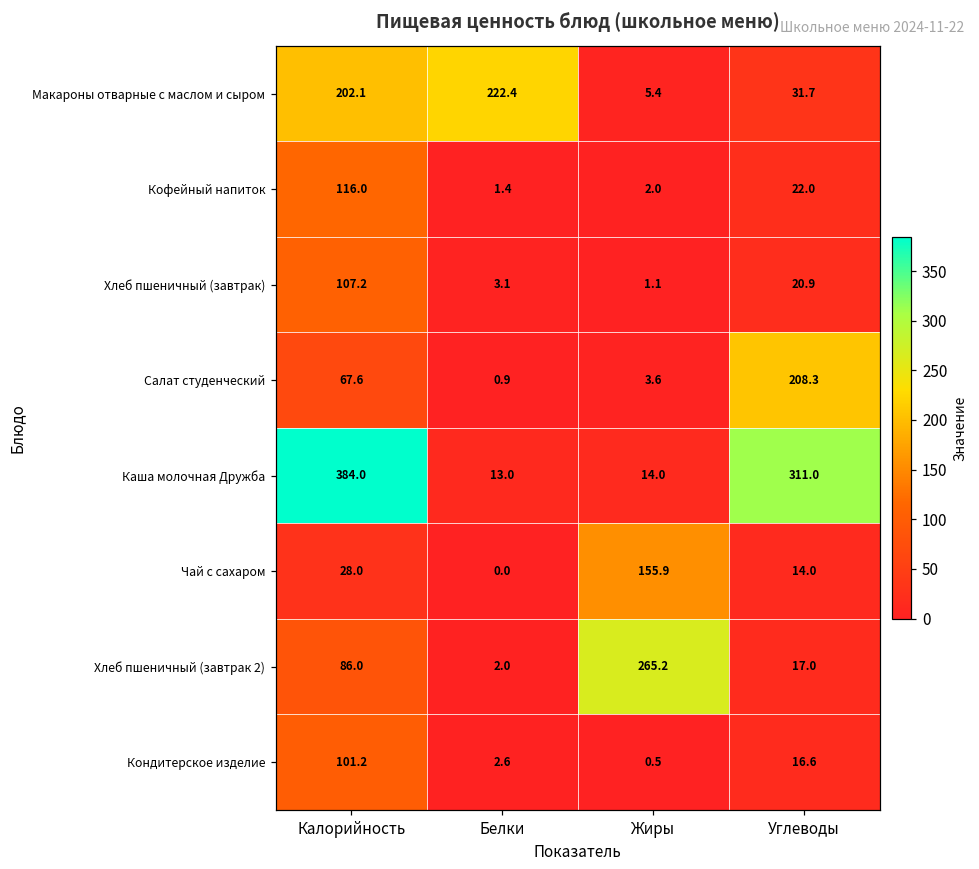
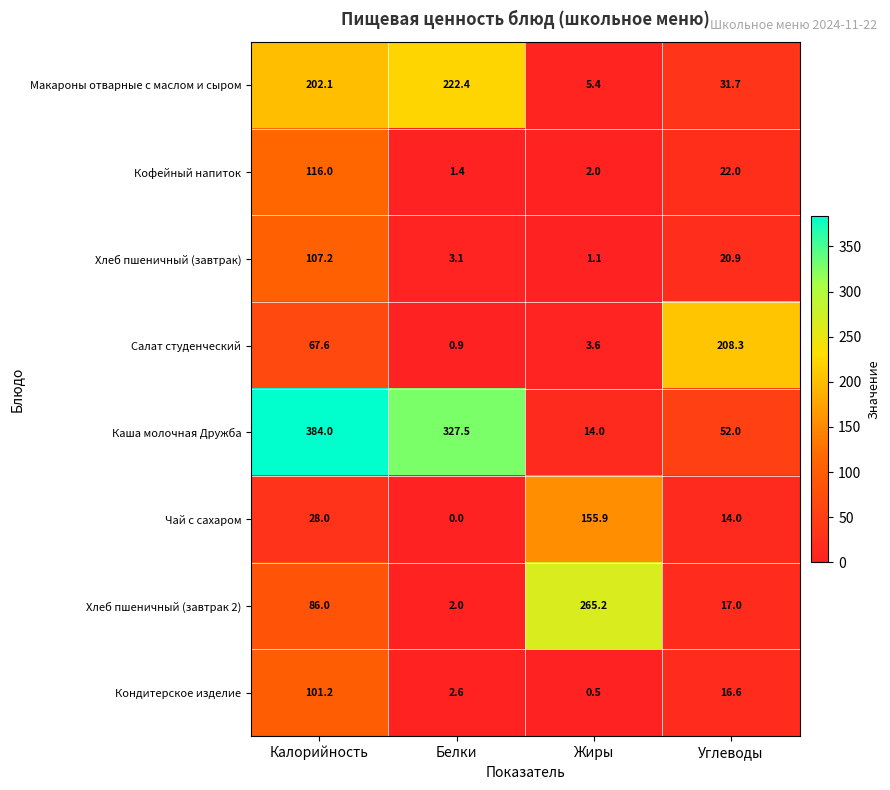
Каша молочная Дружба, Белки: 13.0 -> 327.5
Каша молочная Дружба, Углеводы: 311.0 -> 52.0
